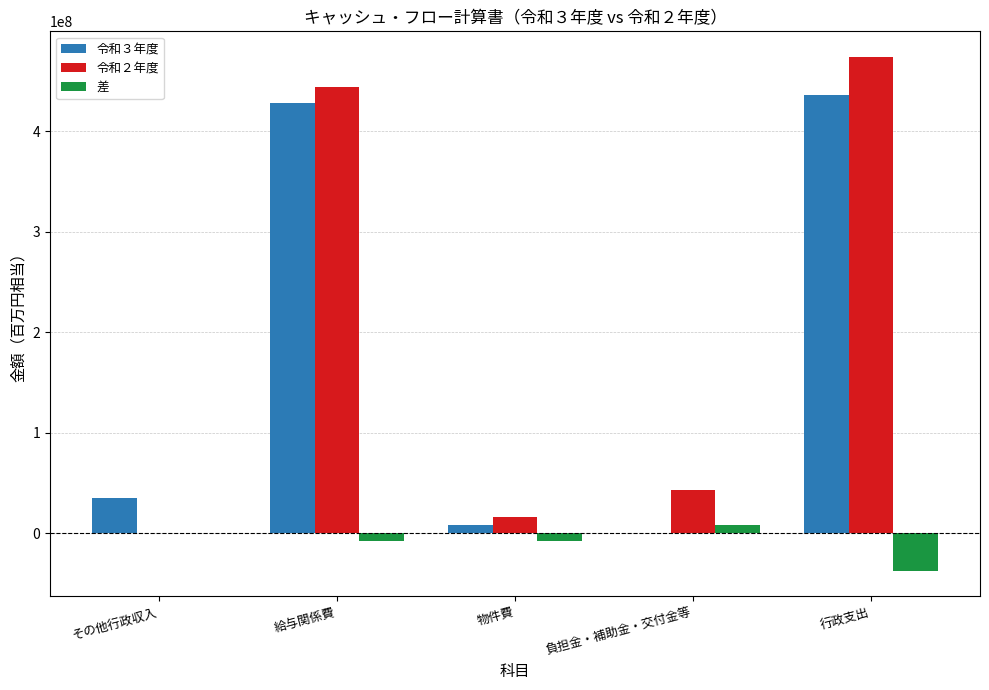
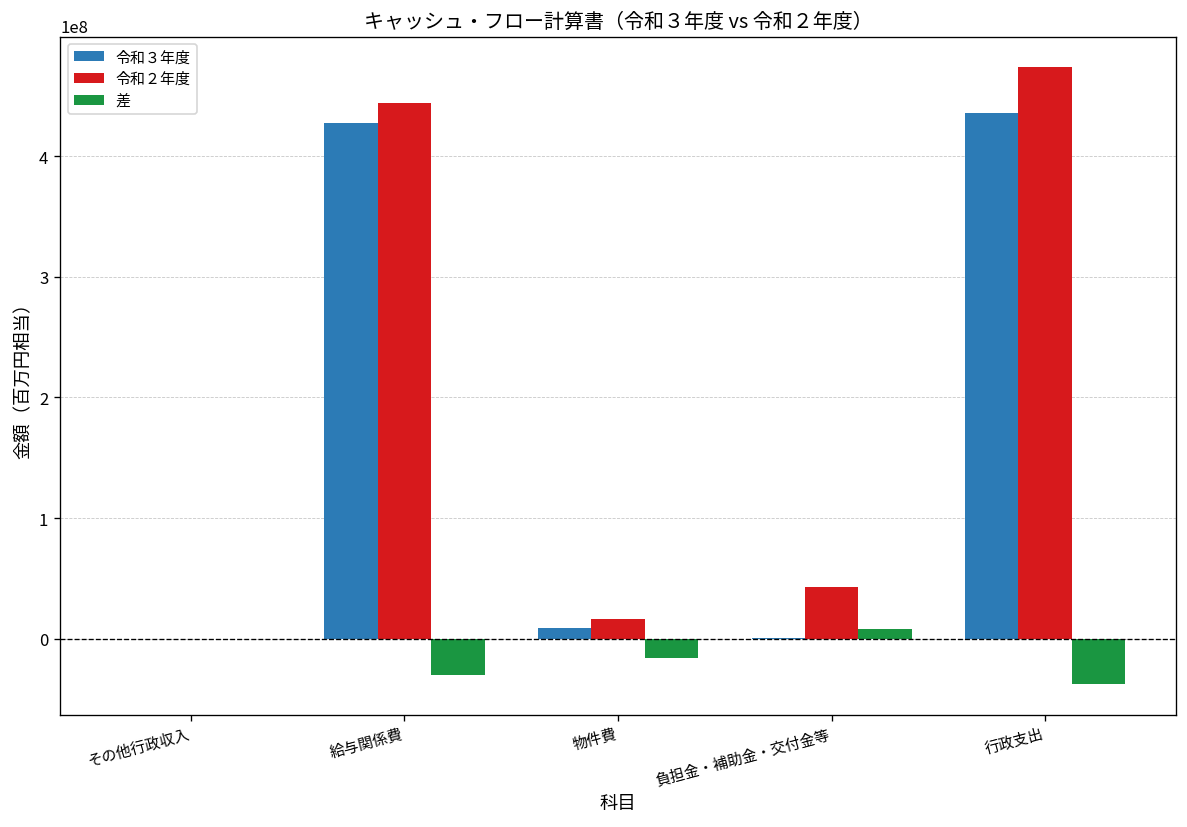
令和３年度, その他行政収入: 34000000 -> 0
差, 給与関係費: -8000000 -> -30000000
差, 物件費: -7000000 -> -16000000
